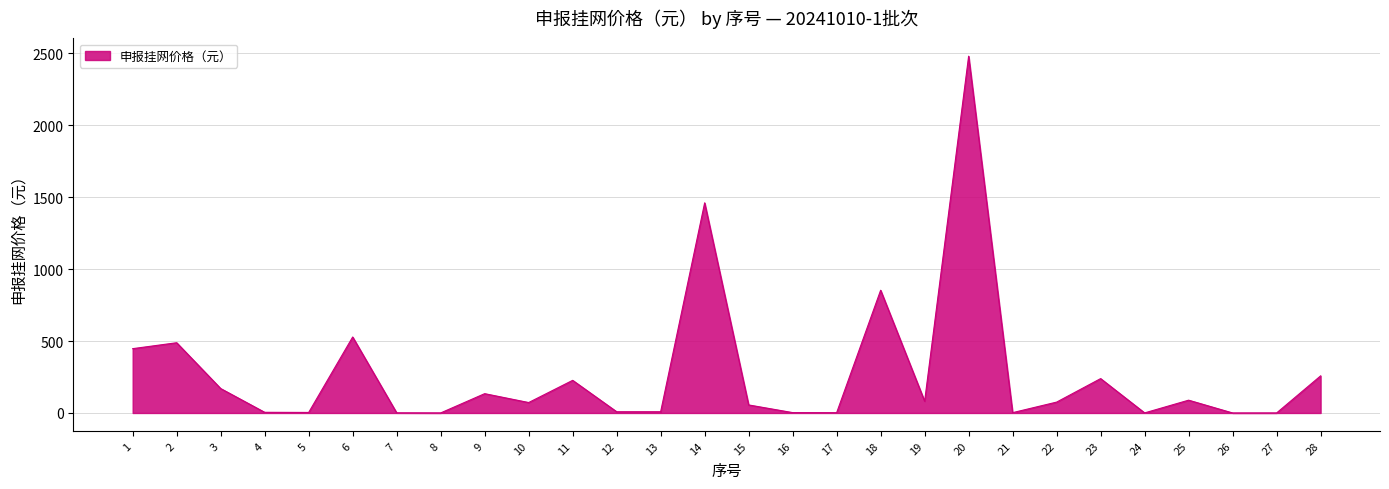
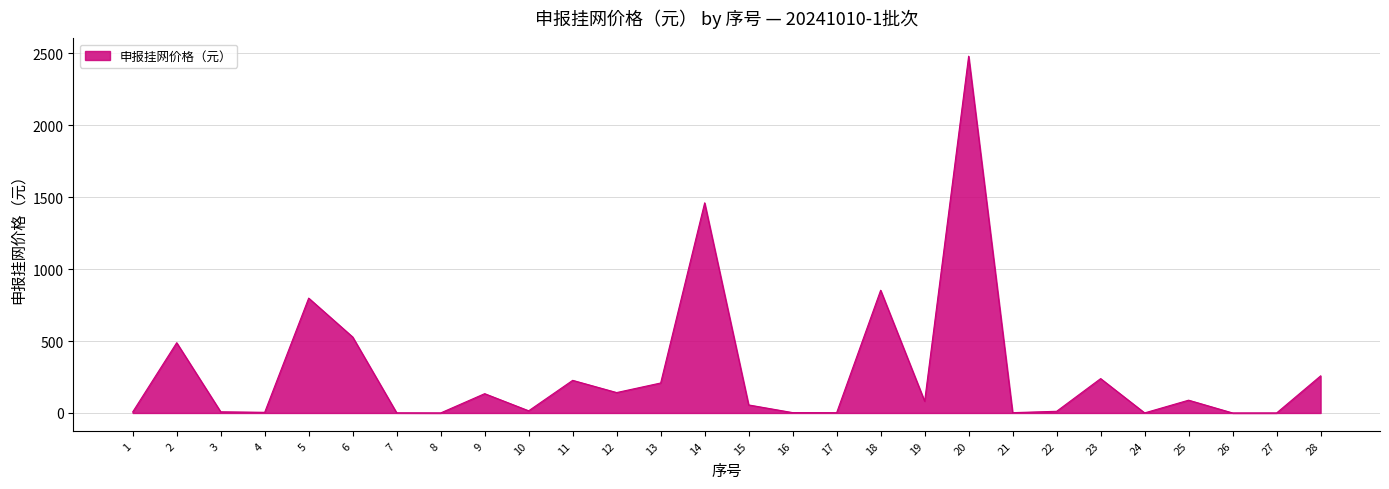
1: 450 -> 10
3: 170 -> 10
5: 0 -> 800
10: 70 -> 20
12: 10 -> 140
13: 10 -> 210
22: 80 -> 10
